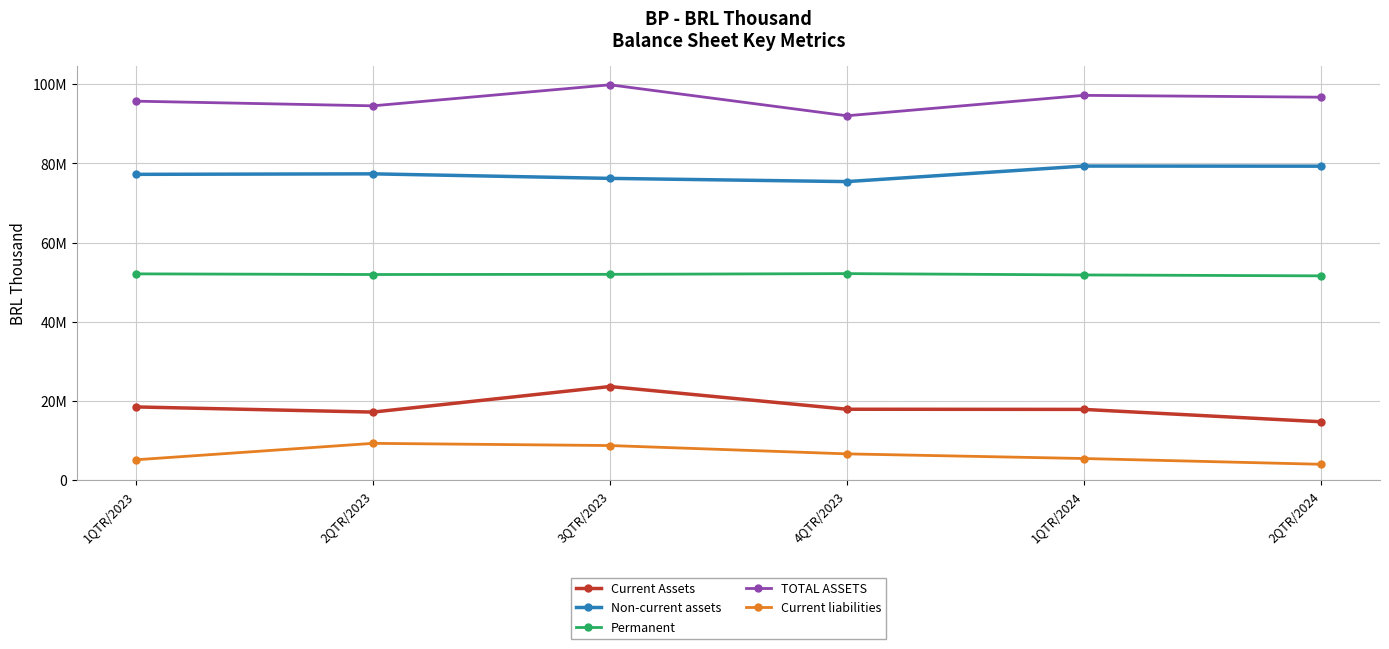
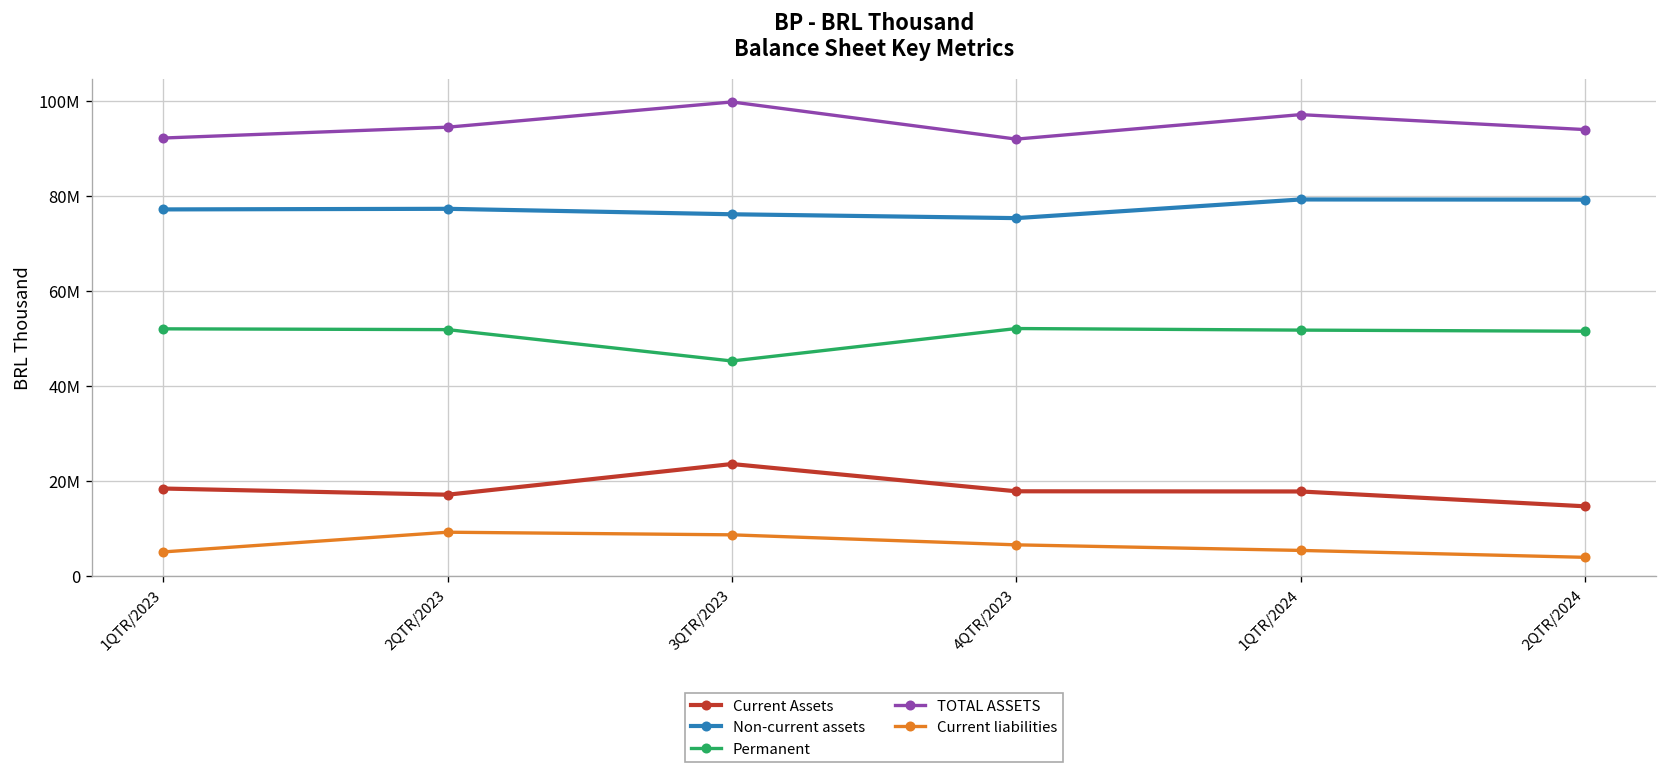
TOTAL ASSETS, 1QTR/2023: 96000000 -> 92000000
Permanent, 3QTR/2023: 52000000 -> 45000000
TOTAL ASSETS, 2QTR/2024: 97000000 -> 94000000
